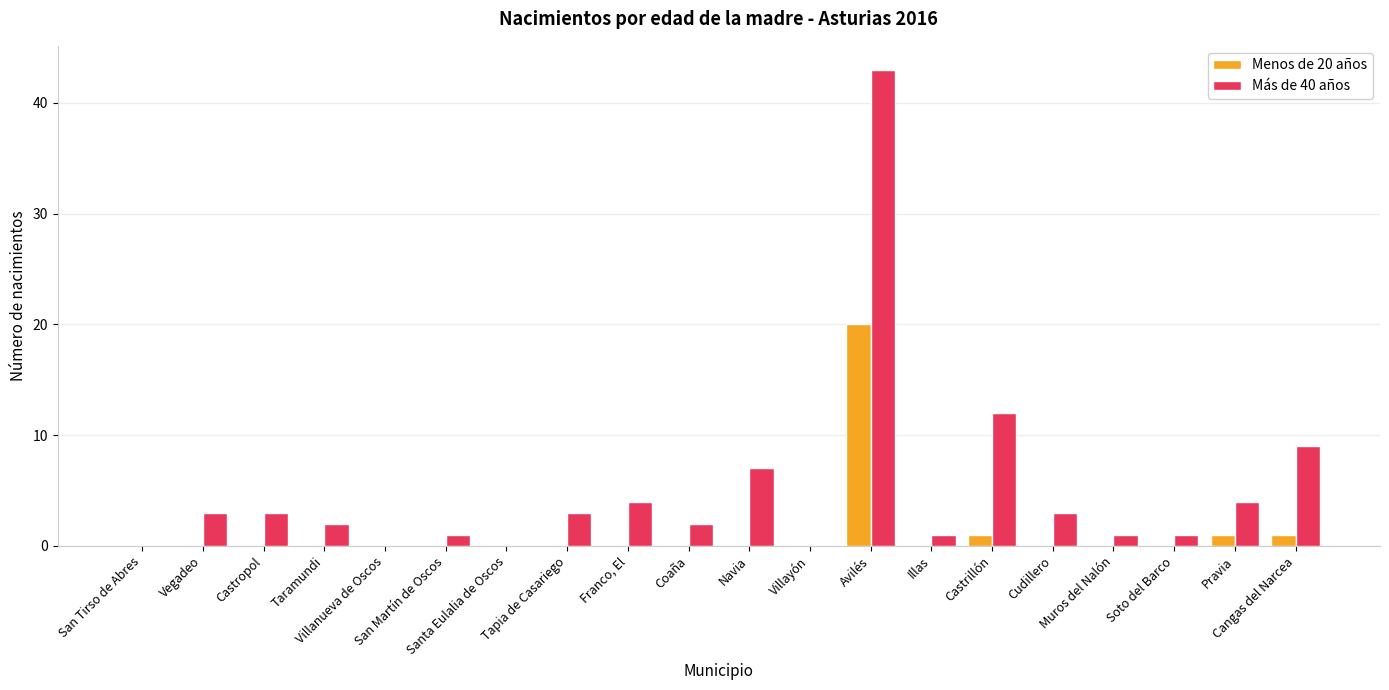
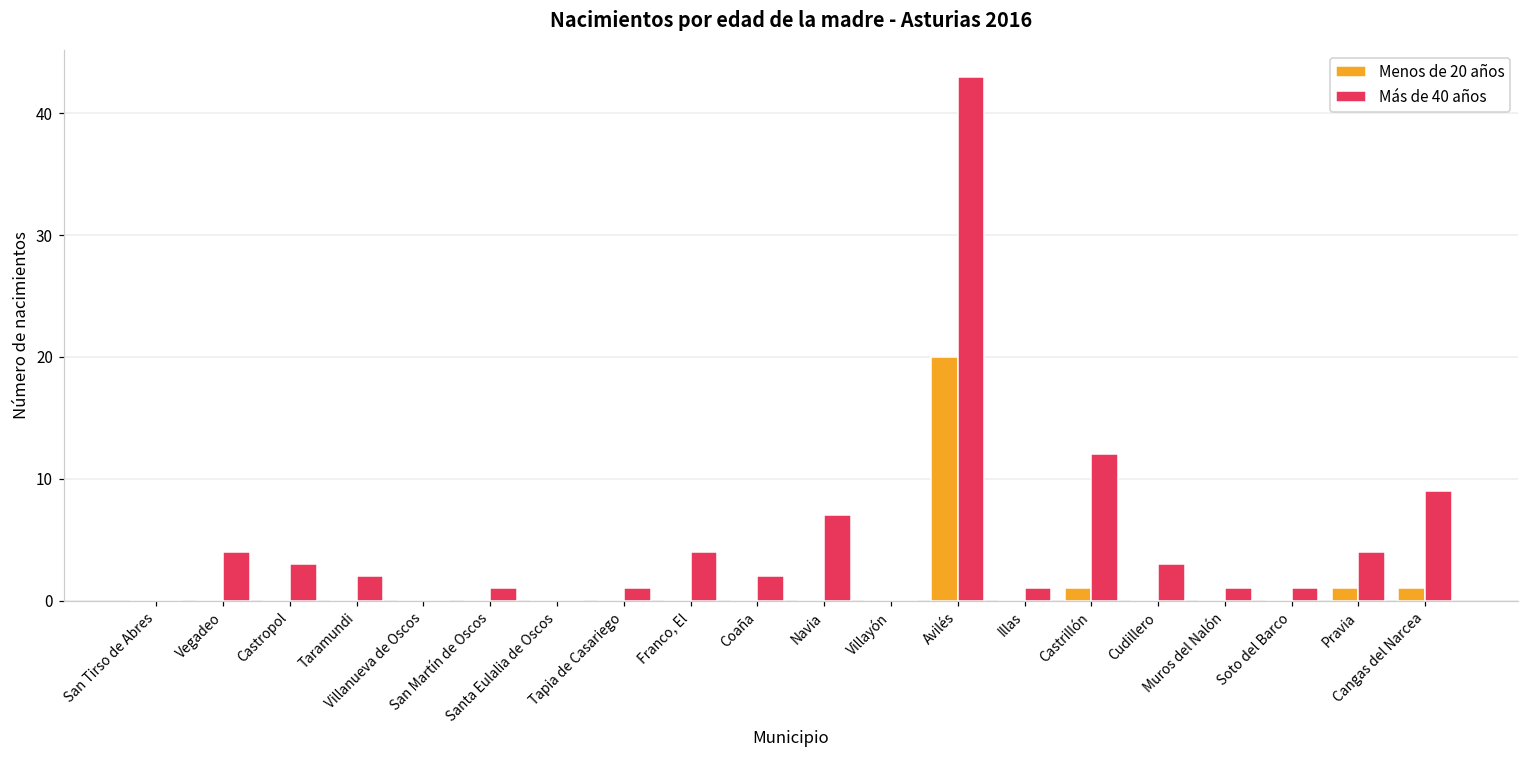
Más de 40 años, Vegadeo: 3 -> 4
Más de 40 años, Tapia de Casariego: 3 -> 1
